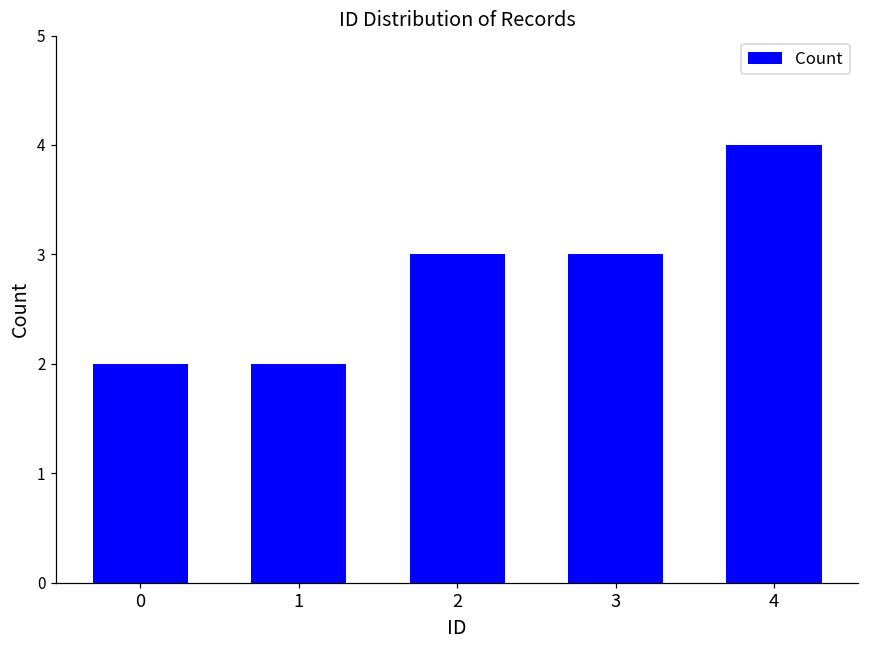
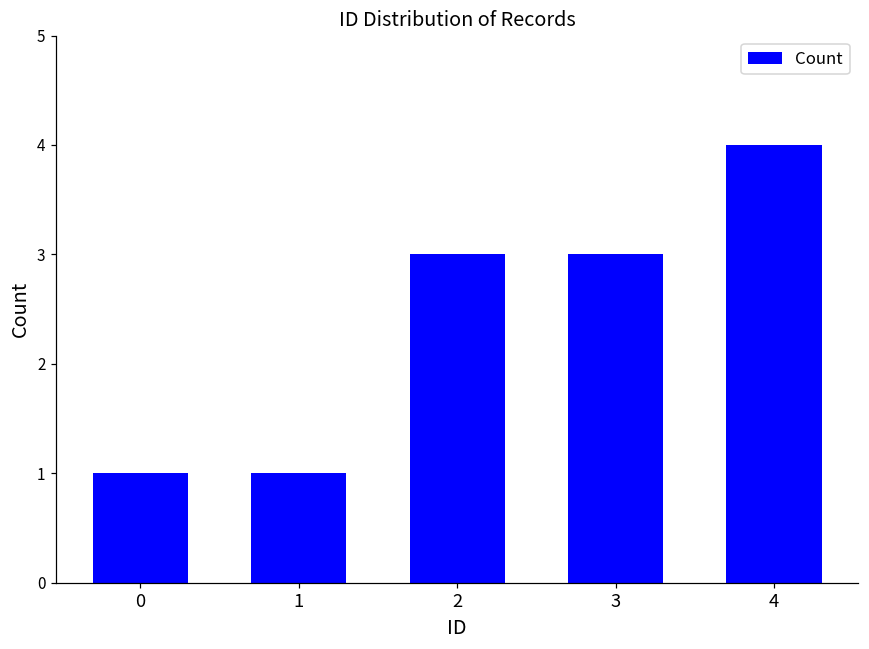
0: 2 -> 1
1: 2 -> 1
